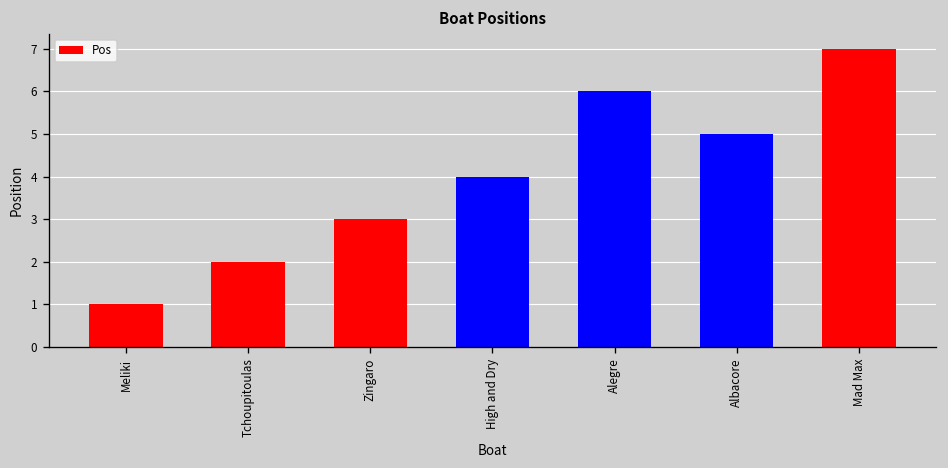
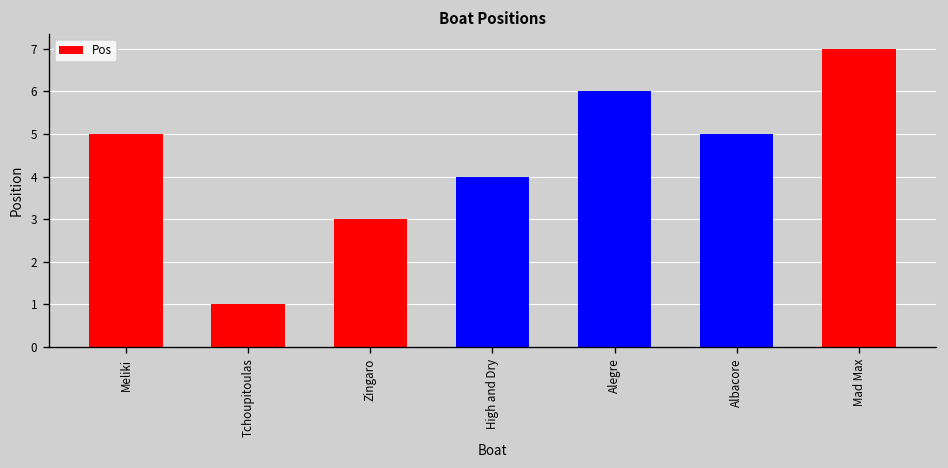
Meliki: 1 -> 5
Tchoupitoulas: 2 -> 1
